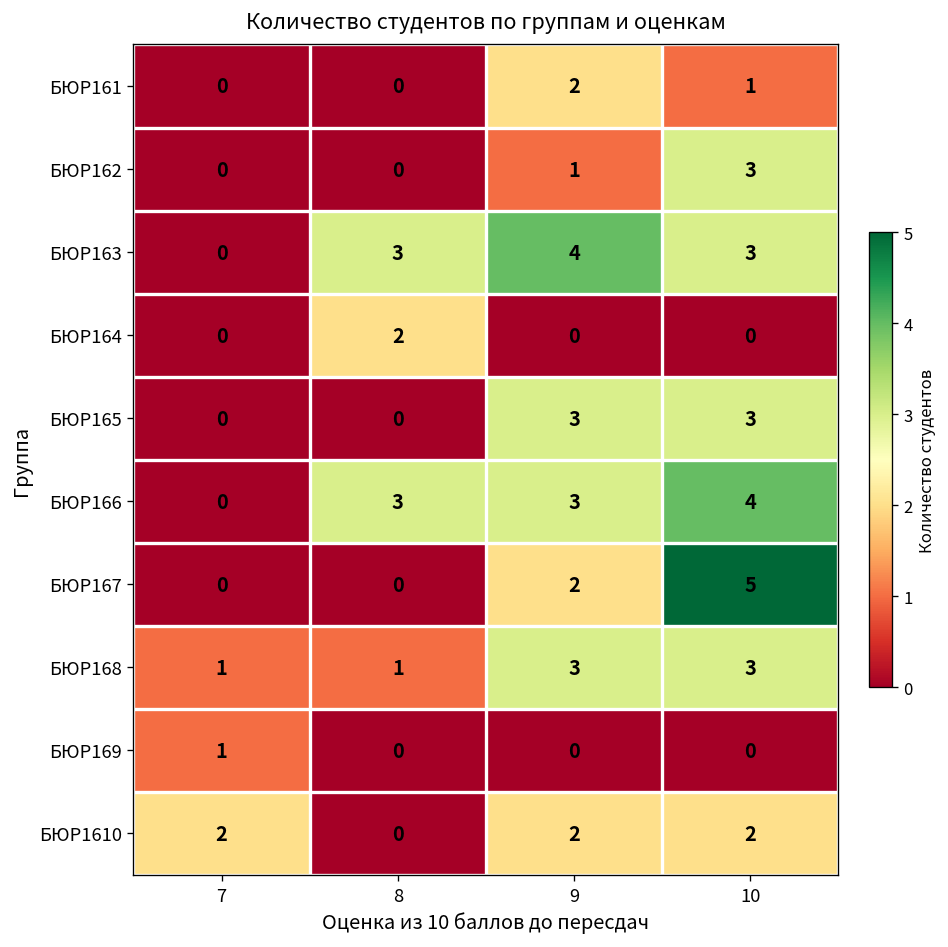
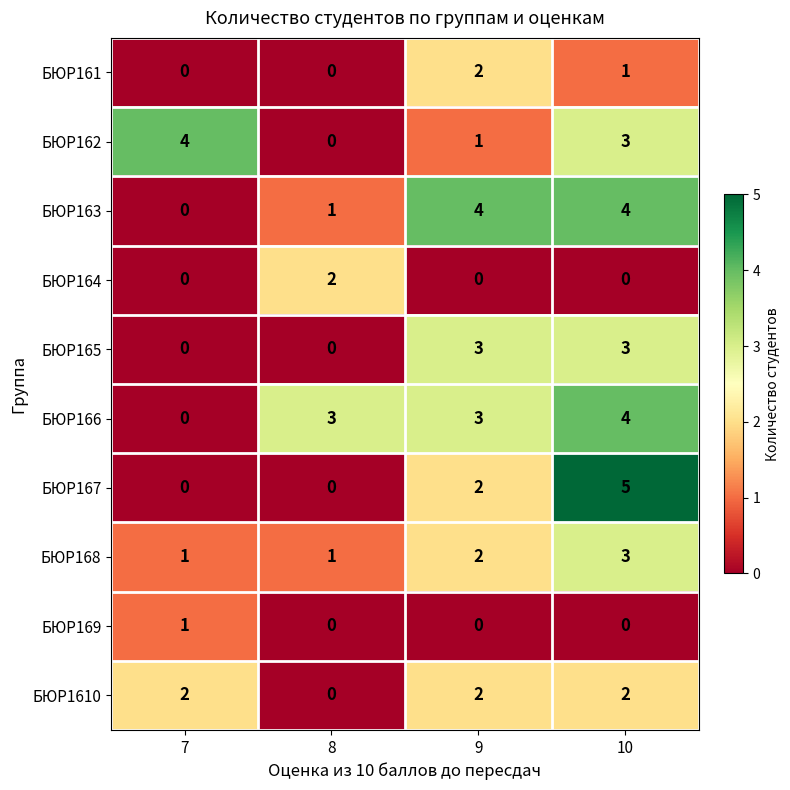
БЮР162, 7: 0 -> 4
БЮР163, 8: 3 -> 1
БЮР163, 10: 3 -> 4
БЮР168, 9: 3 -> 2
